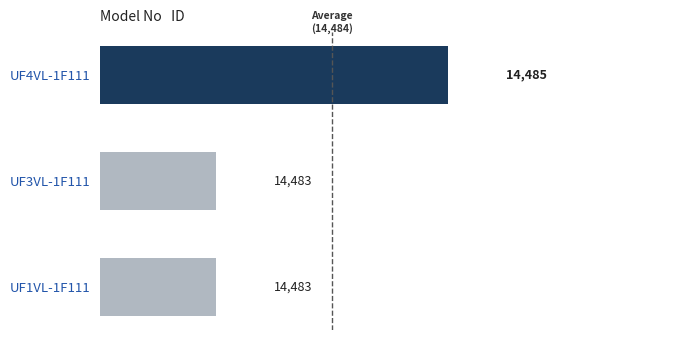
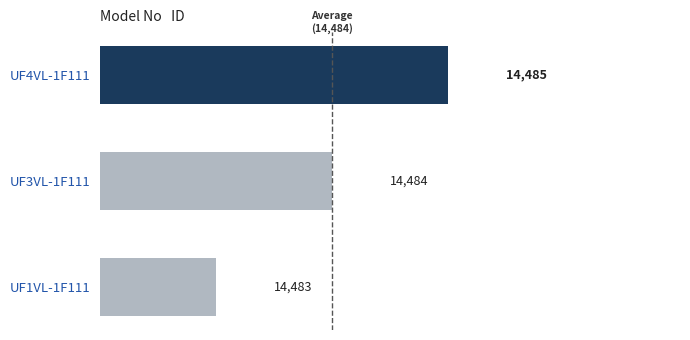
UF3VL-1F111: 14,483 -> 14,484
